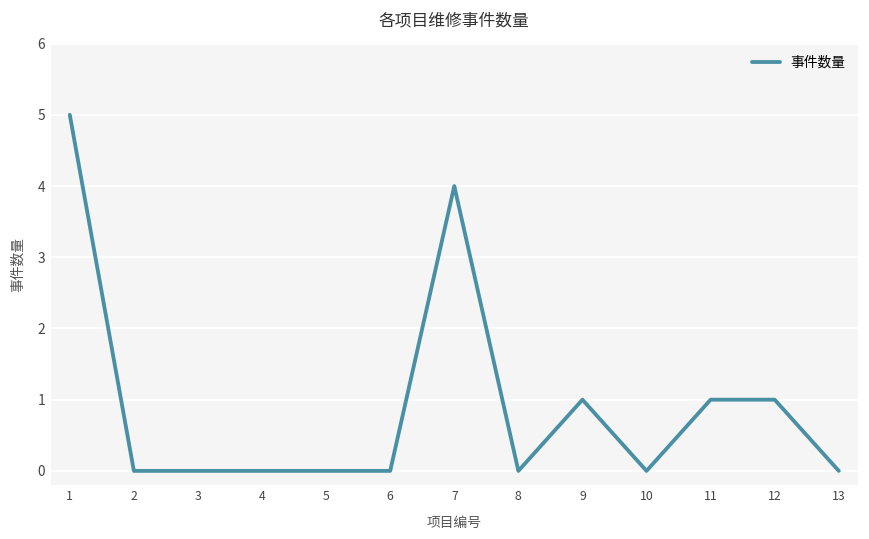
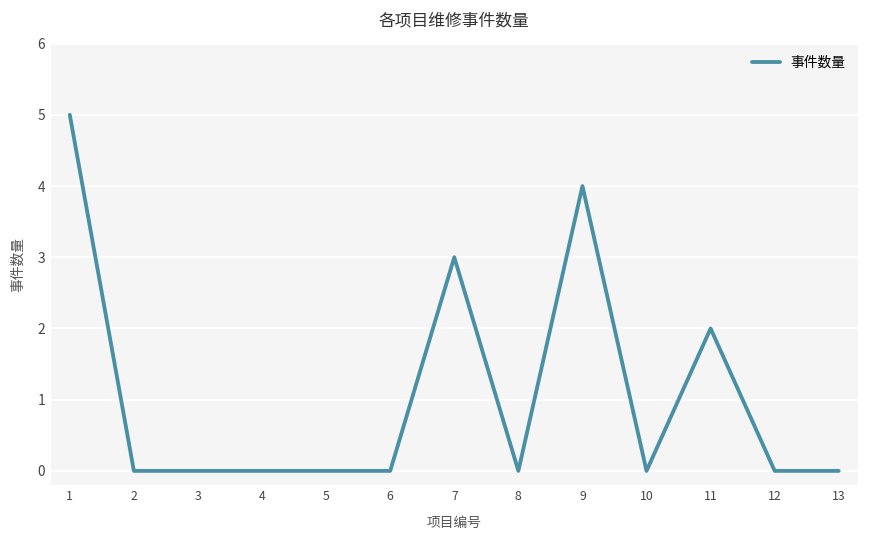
7: 4 -> 3
9: 1 -> 4
11: 1 -> 2
12: 1 -> 0
